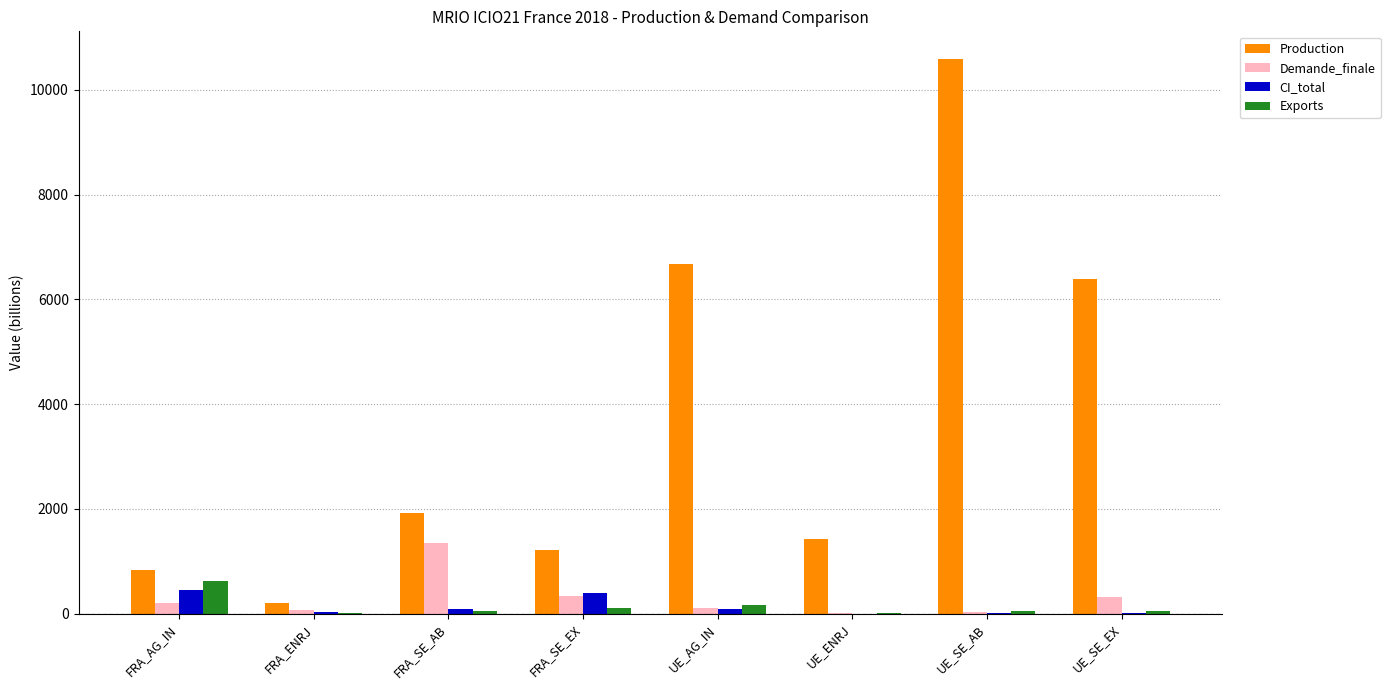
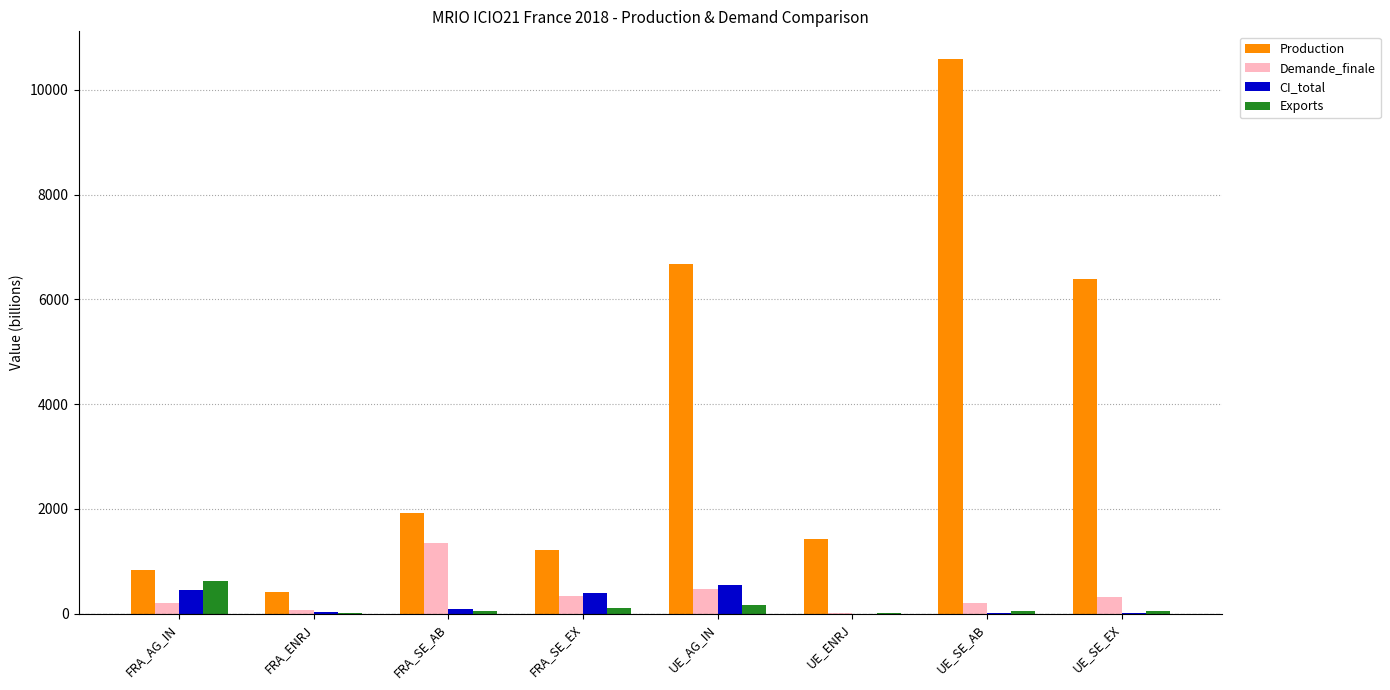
Production, FRA_ENRJ: 200 -> 400
Demande_finale, UE_AG_IN: 100 -> 500
CI_total, UE_AG_IN: 100 -> 600
Demande_finale, UE_SE_AB: 0 -> 200
